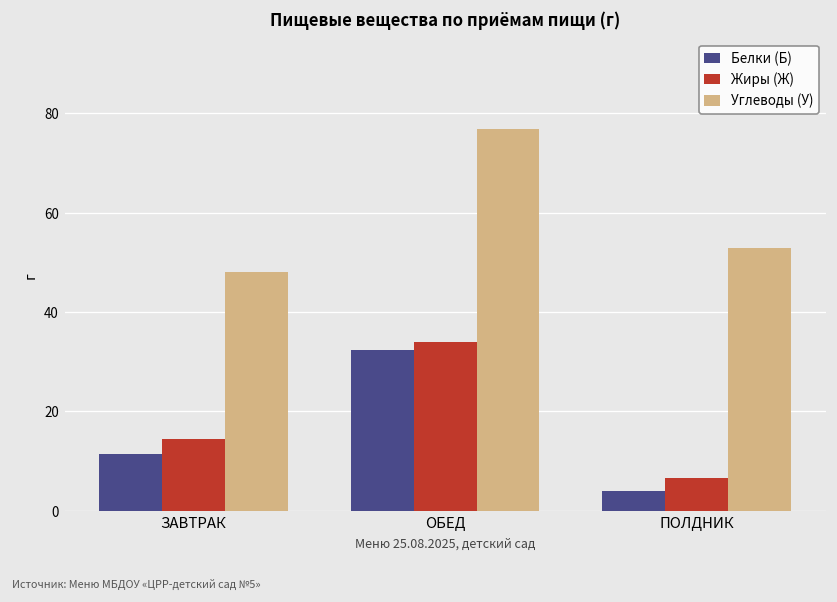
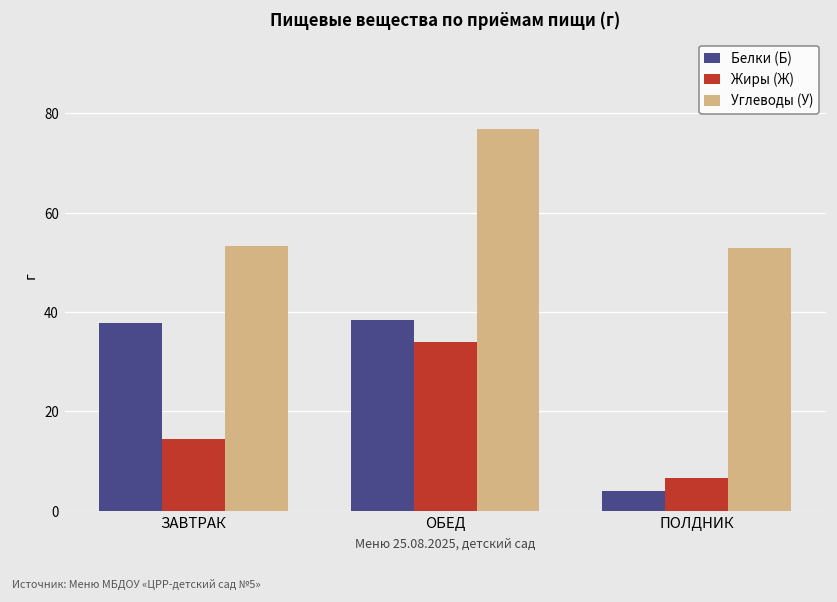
Белки (Б), ЗАВТРАК: 11 -> 38
Углеводы (У), ЗАВТРАК: 48 -> 53
Белки (Б), ОБЕД: 32 -> 39
